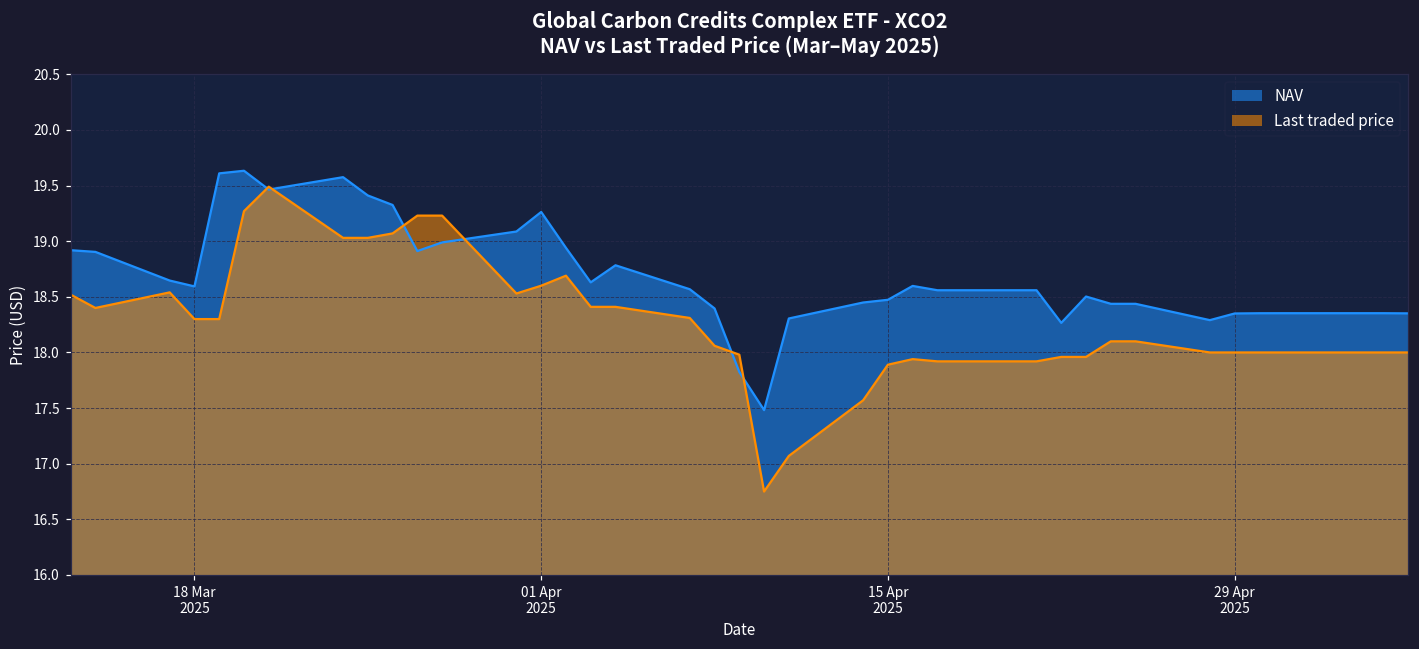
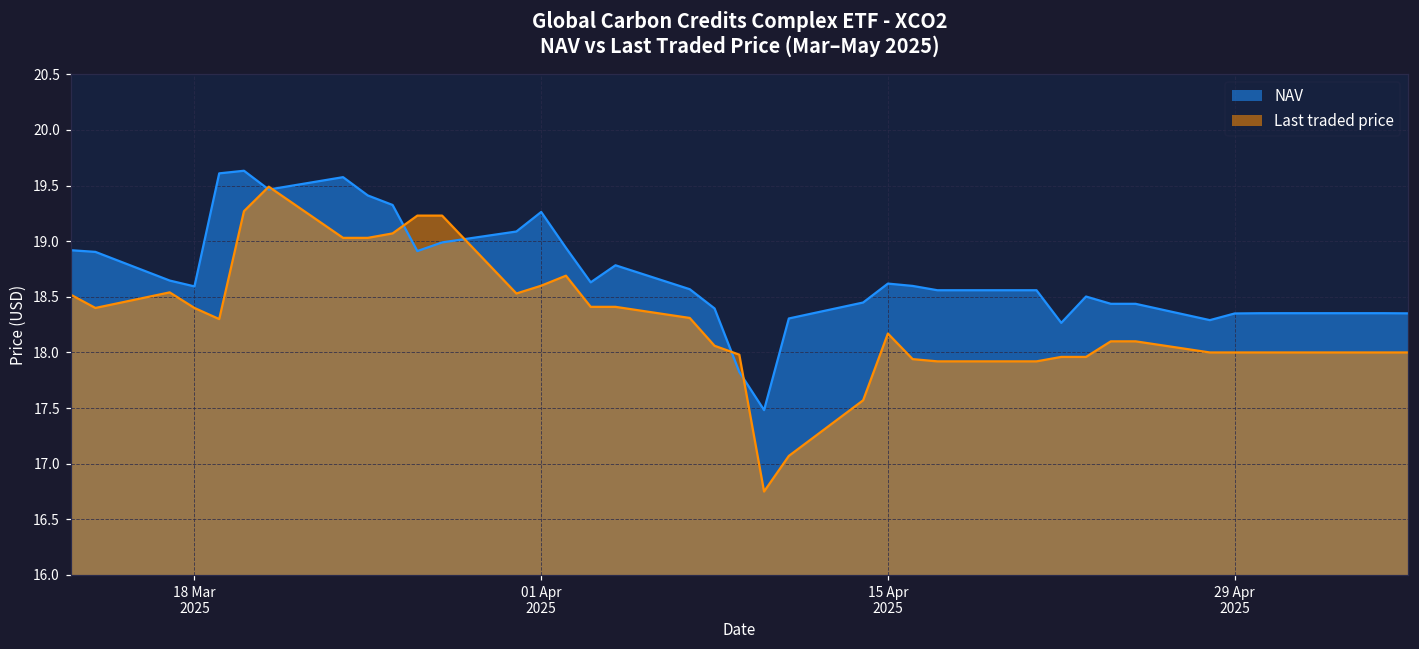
Last traded price, 18 Mar 2025: 18.3 -> 18.4
NAV, 15 Apr 2025: 18.47 -> 18.62
Last traded price, 15 Apr 2025: 17.89 -> 18.17
